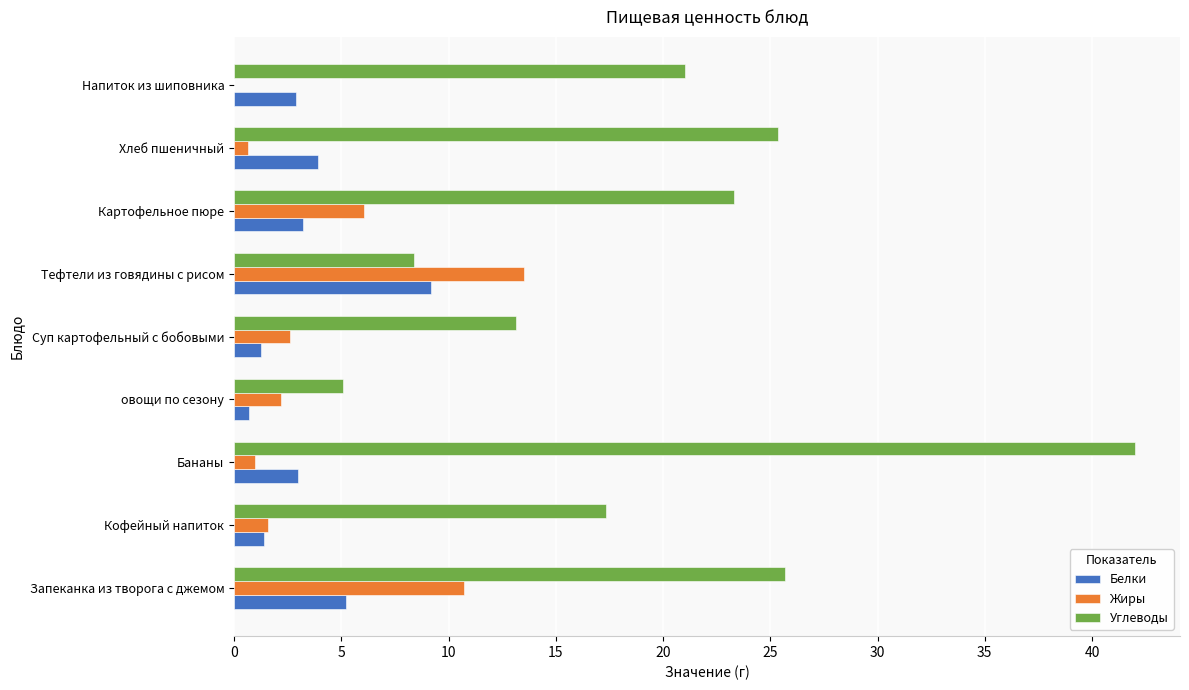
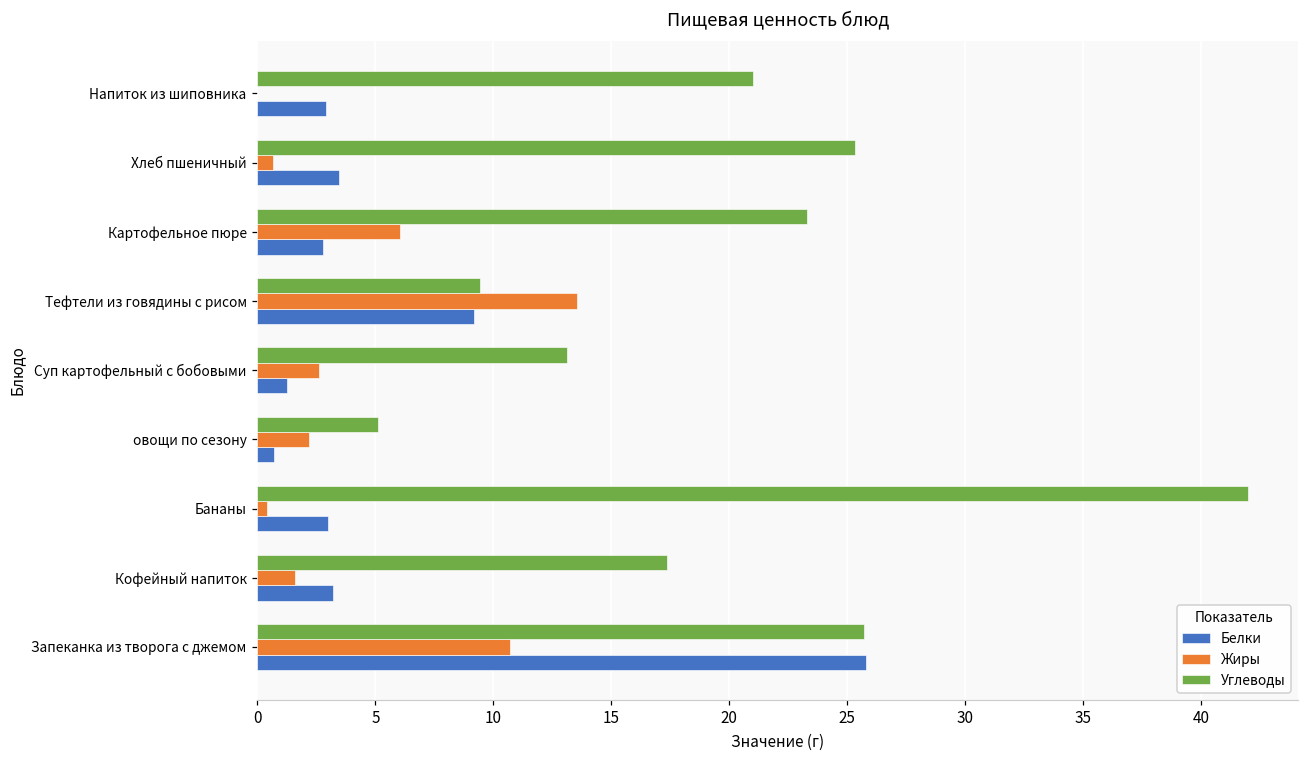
Белки, Хлеб пшеничный: 3.9 -> 3.5
Белки, Картофельное пюре: 3.2 -> 2.8
Углеводы, Тефтели из говядины с рисом: 8.4 -> 9.4
Жиры, Бананы: 1.0 -> 0.4
Белки, Кофейный напиток: 1.4 -> 3.2
Белки, Запеканка из творога с джемом: 5.2 -> 25.8
